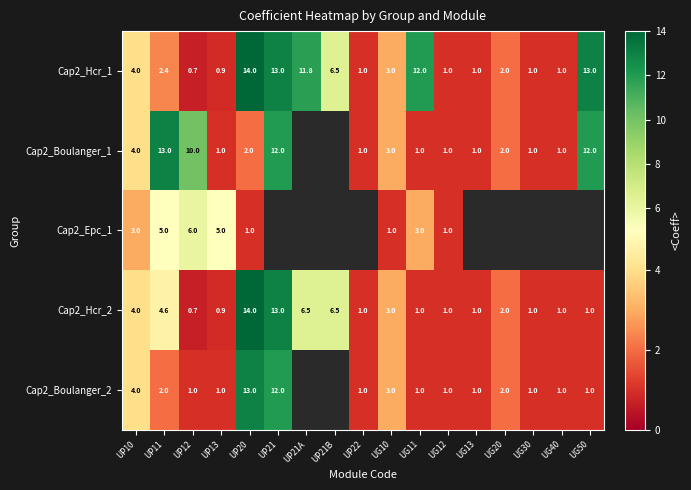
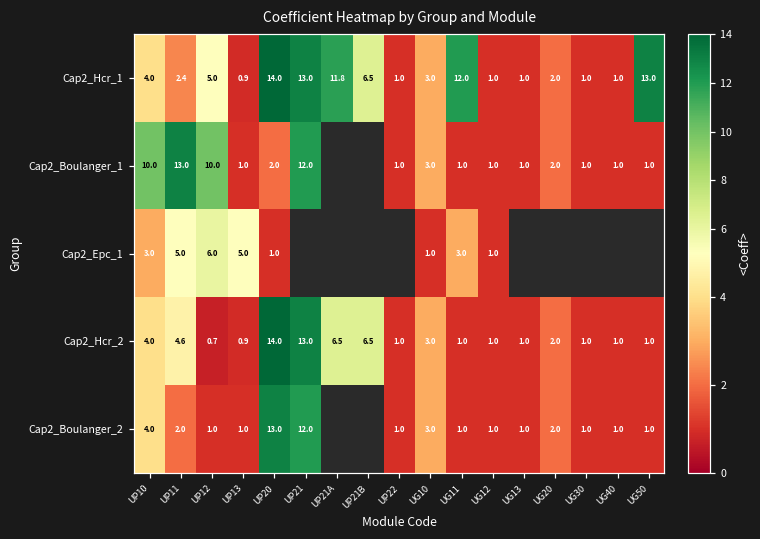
Cap2_Hcr_1, UP12: 0.7 -> 5.0
Cap2_Boulanger_1, UP10: 4.0 -> 10.0
Cap2_Boulanger_1, UG50: 12.0 -> 1.0
